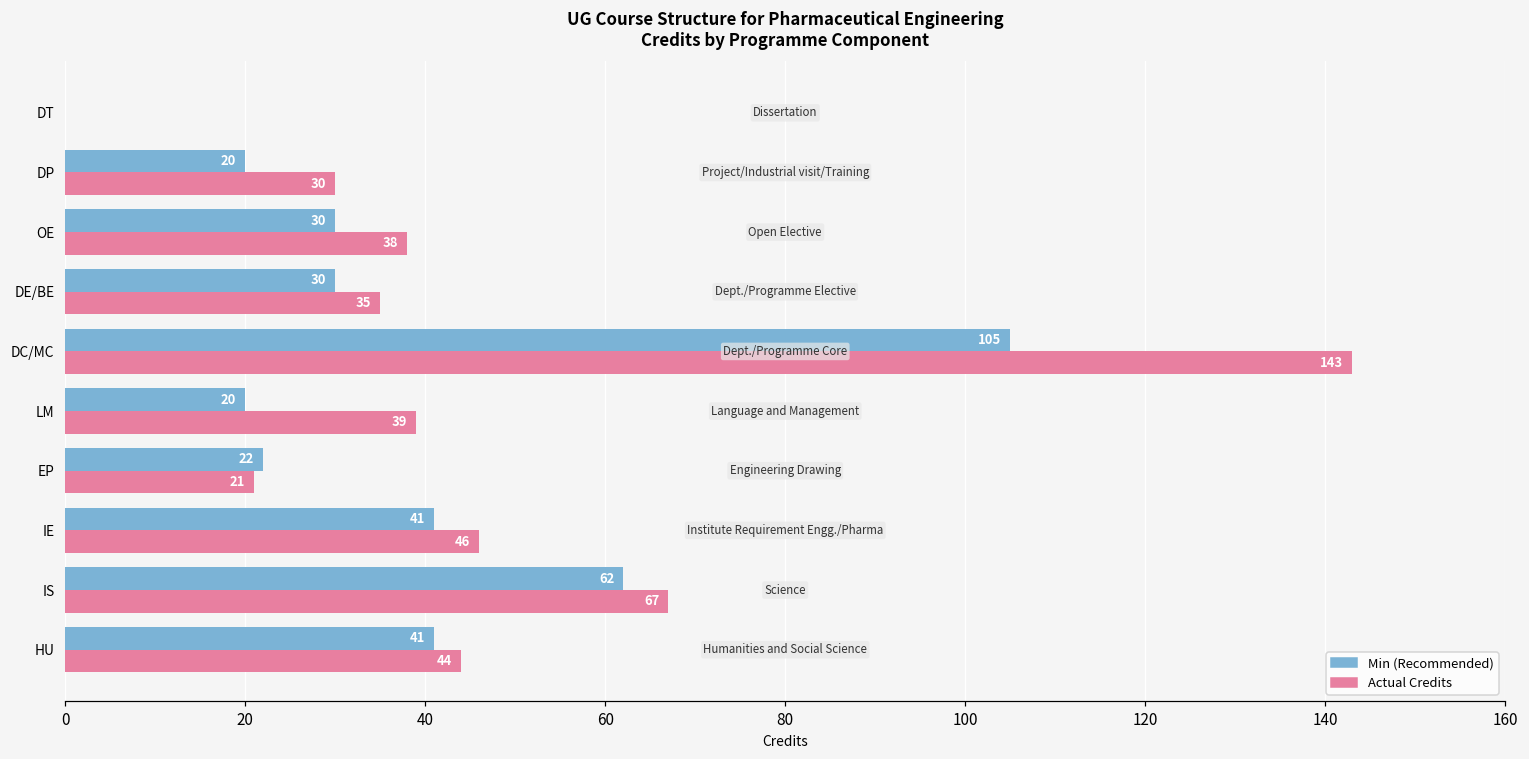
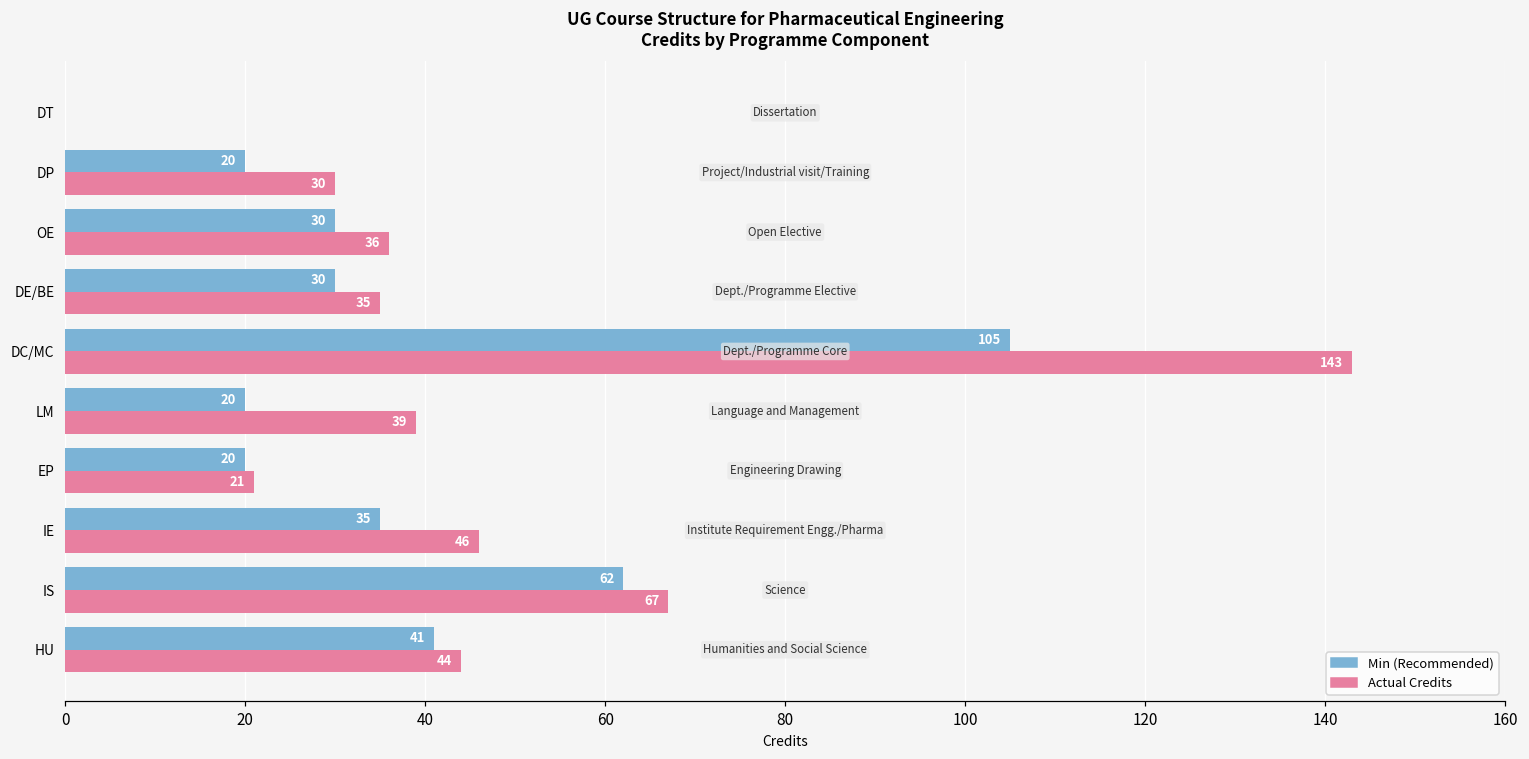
Actual Credits, OE: 38 -> 36
Min (Recommended), EP: 22 -> 20
Min (Recommended), IE: 41 -> 35
